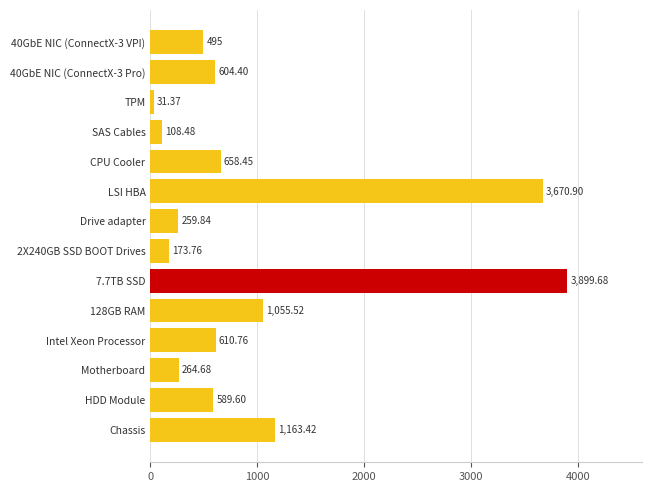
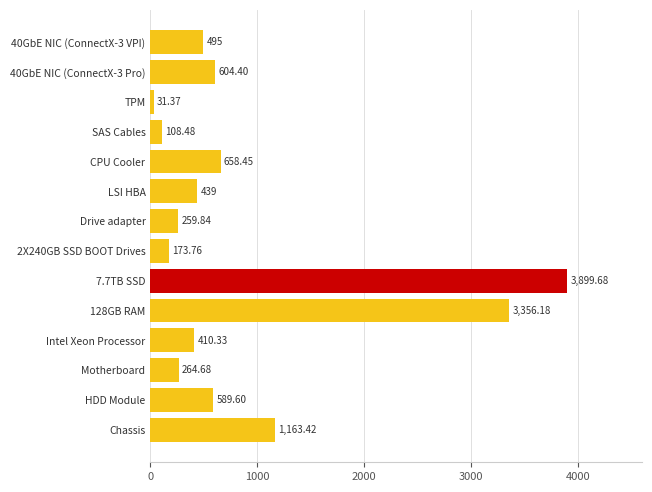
LSI HBA: 3,670.90 -> 439
128GB RAM: 1,055.52 -> 3,356.18
Intel Xeon Processor: 610.76 -> 410.33
